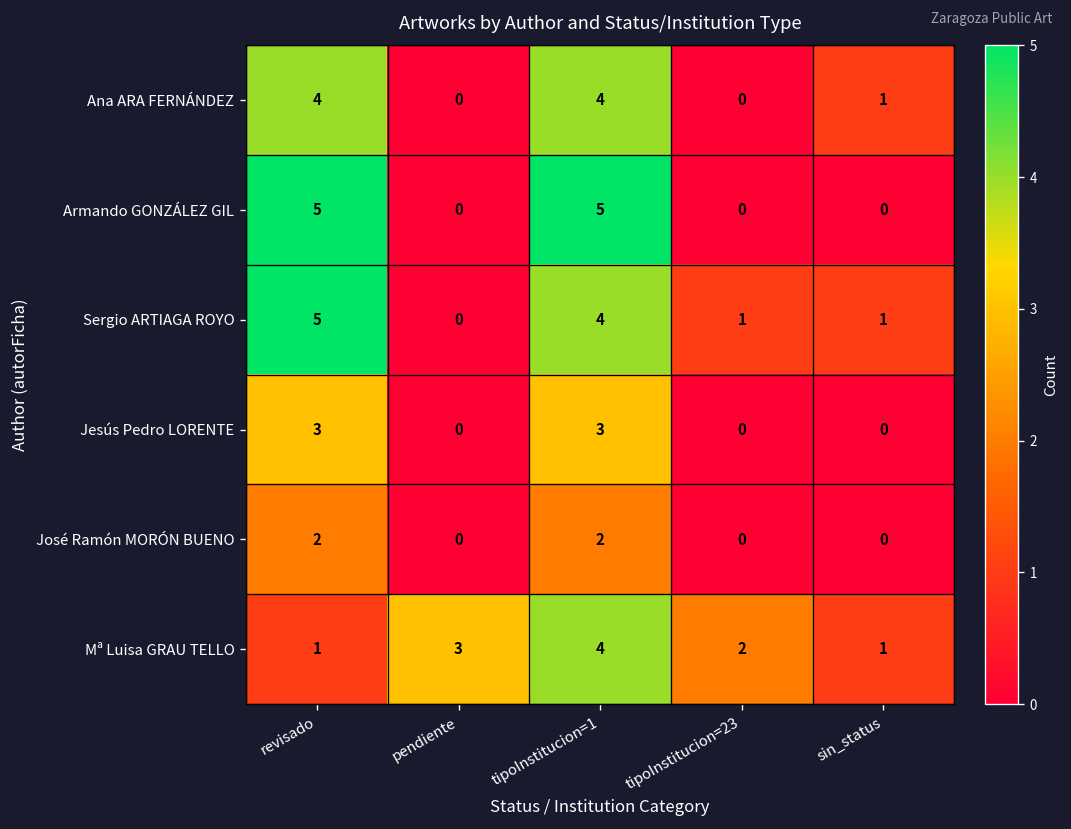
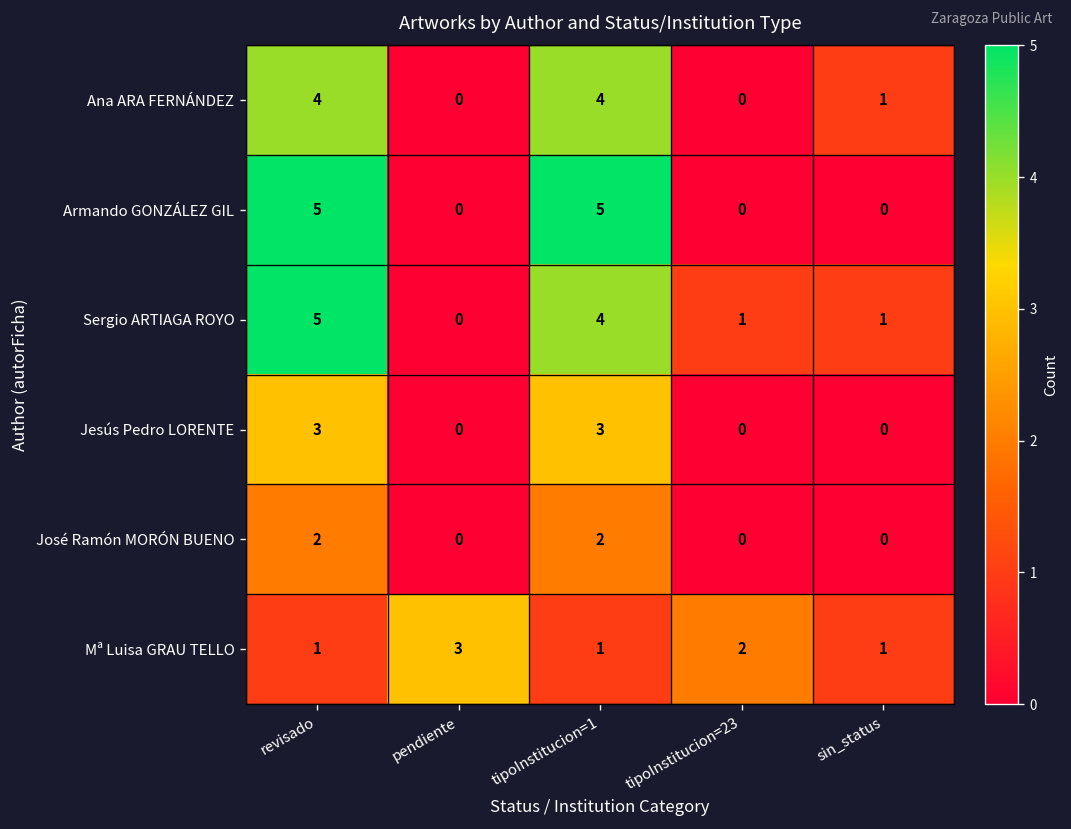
Mª Luisa GRAU TELLO, tipoInstitucion=1: 4 -> 1
